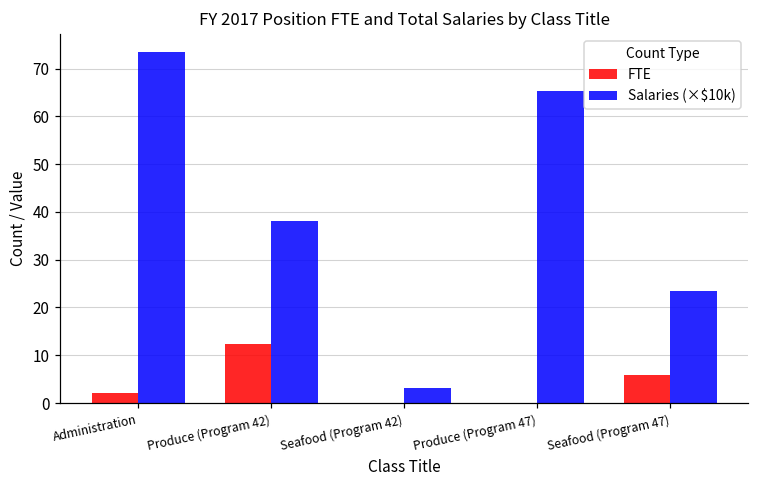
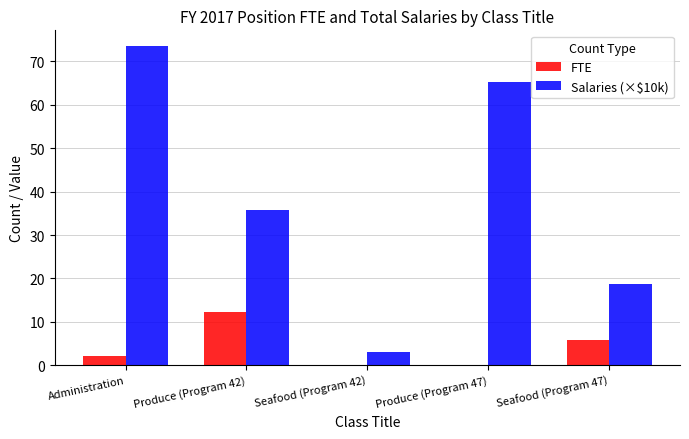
Salaries (×$10k), Produce (Program 42): 38 -> 36
Salaries (×$10k), Seafood (Program 47): 23 -> 19
